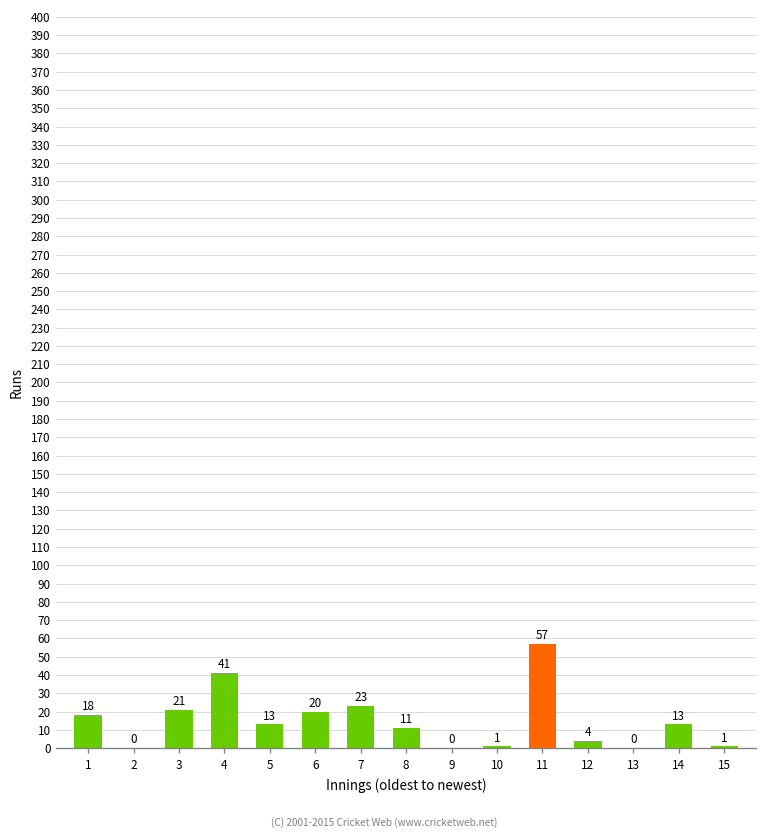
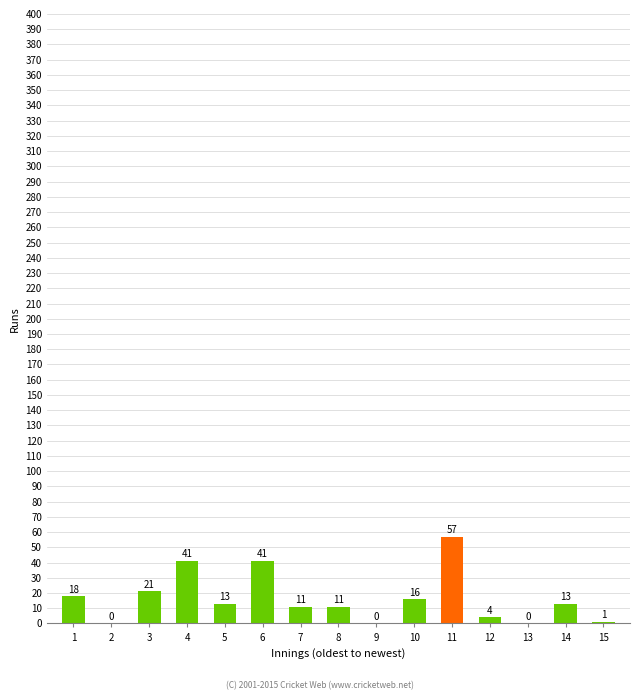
6: 20 -> 41
7: 23 -> 11
10: 1 -> 16
